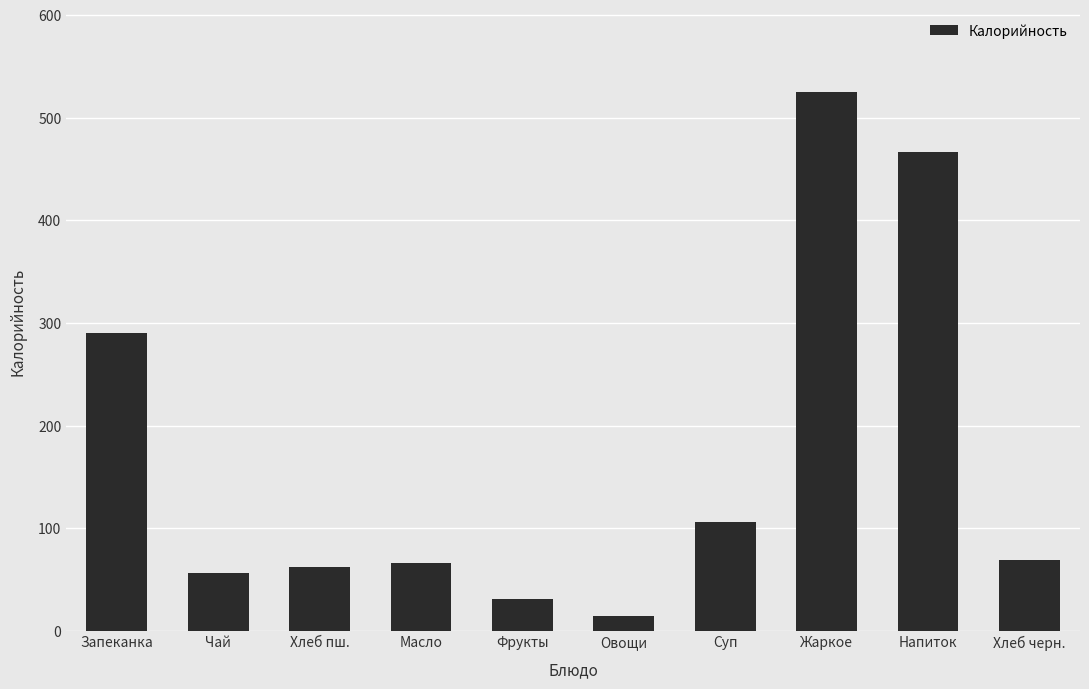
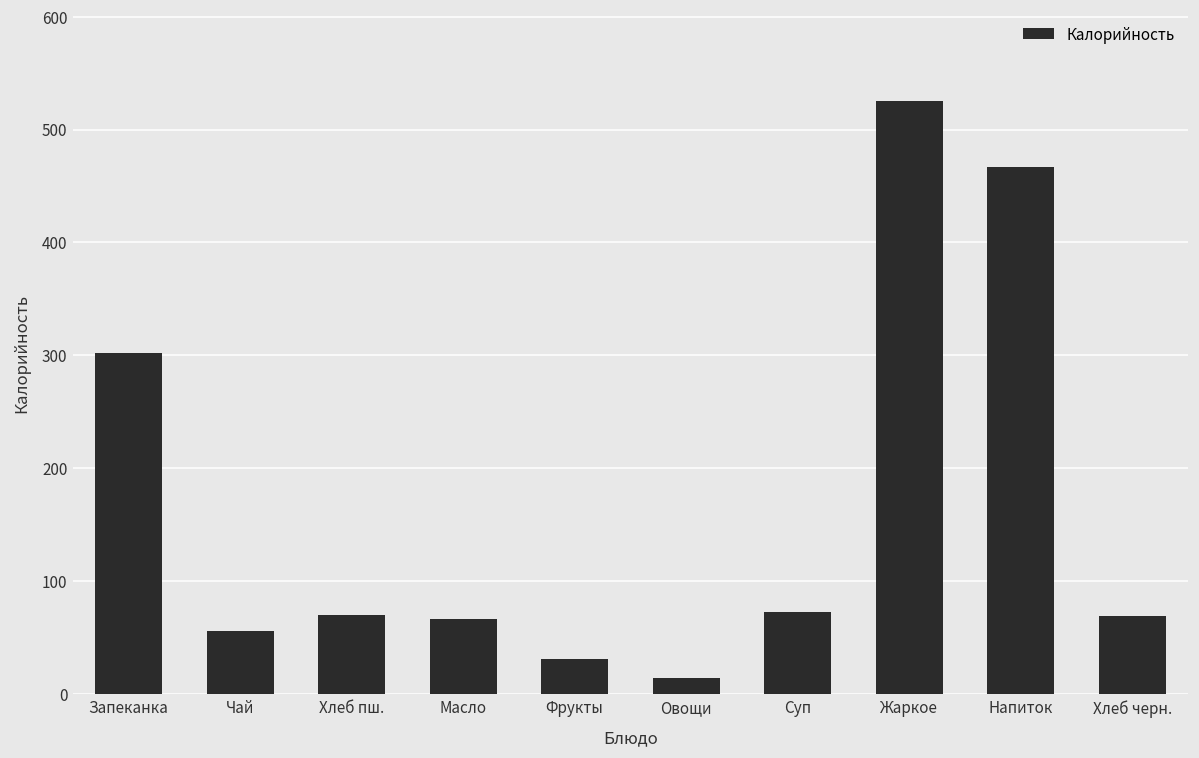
Запеканка: 290 -> 302
Хлеб пш.: 62 -> 70
Суп: 106 -> 73
